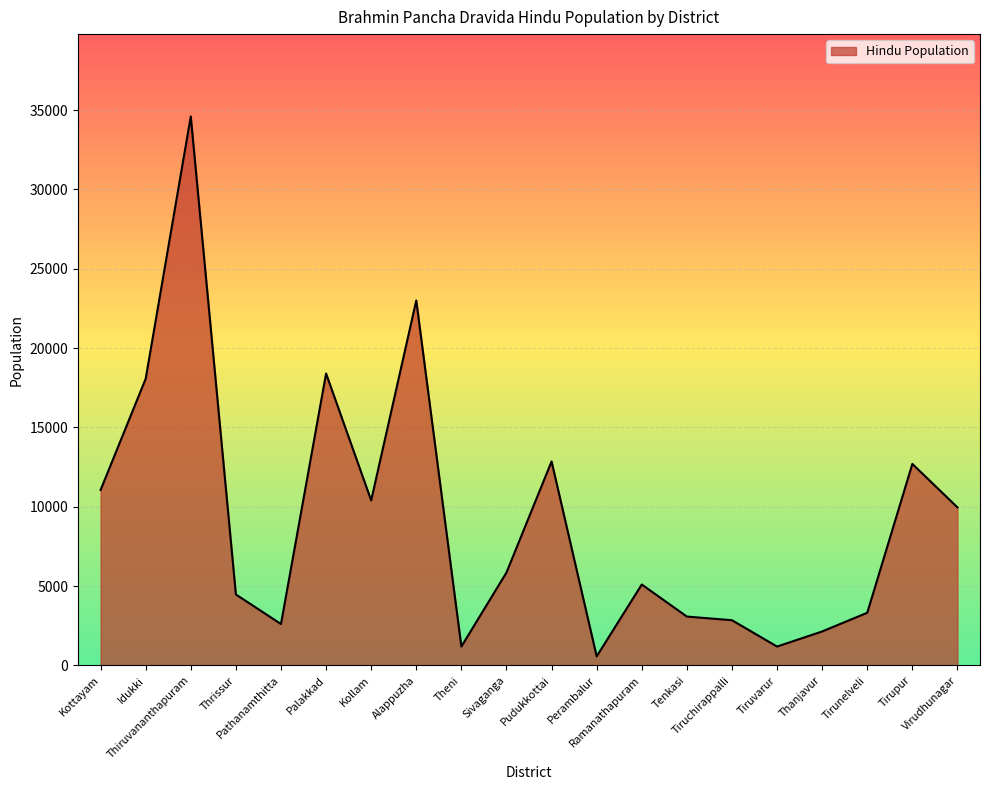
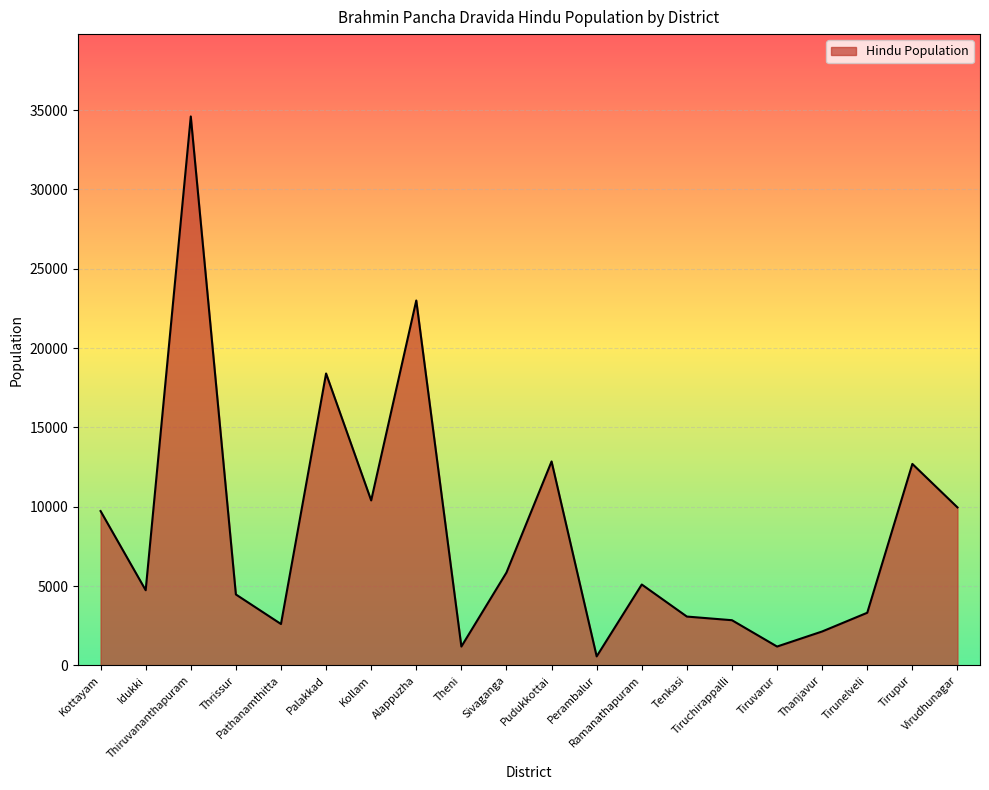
Kottayam: 11100 -> 9700
Idukki: 18100 -> 4700
